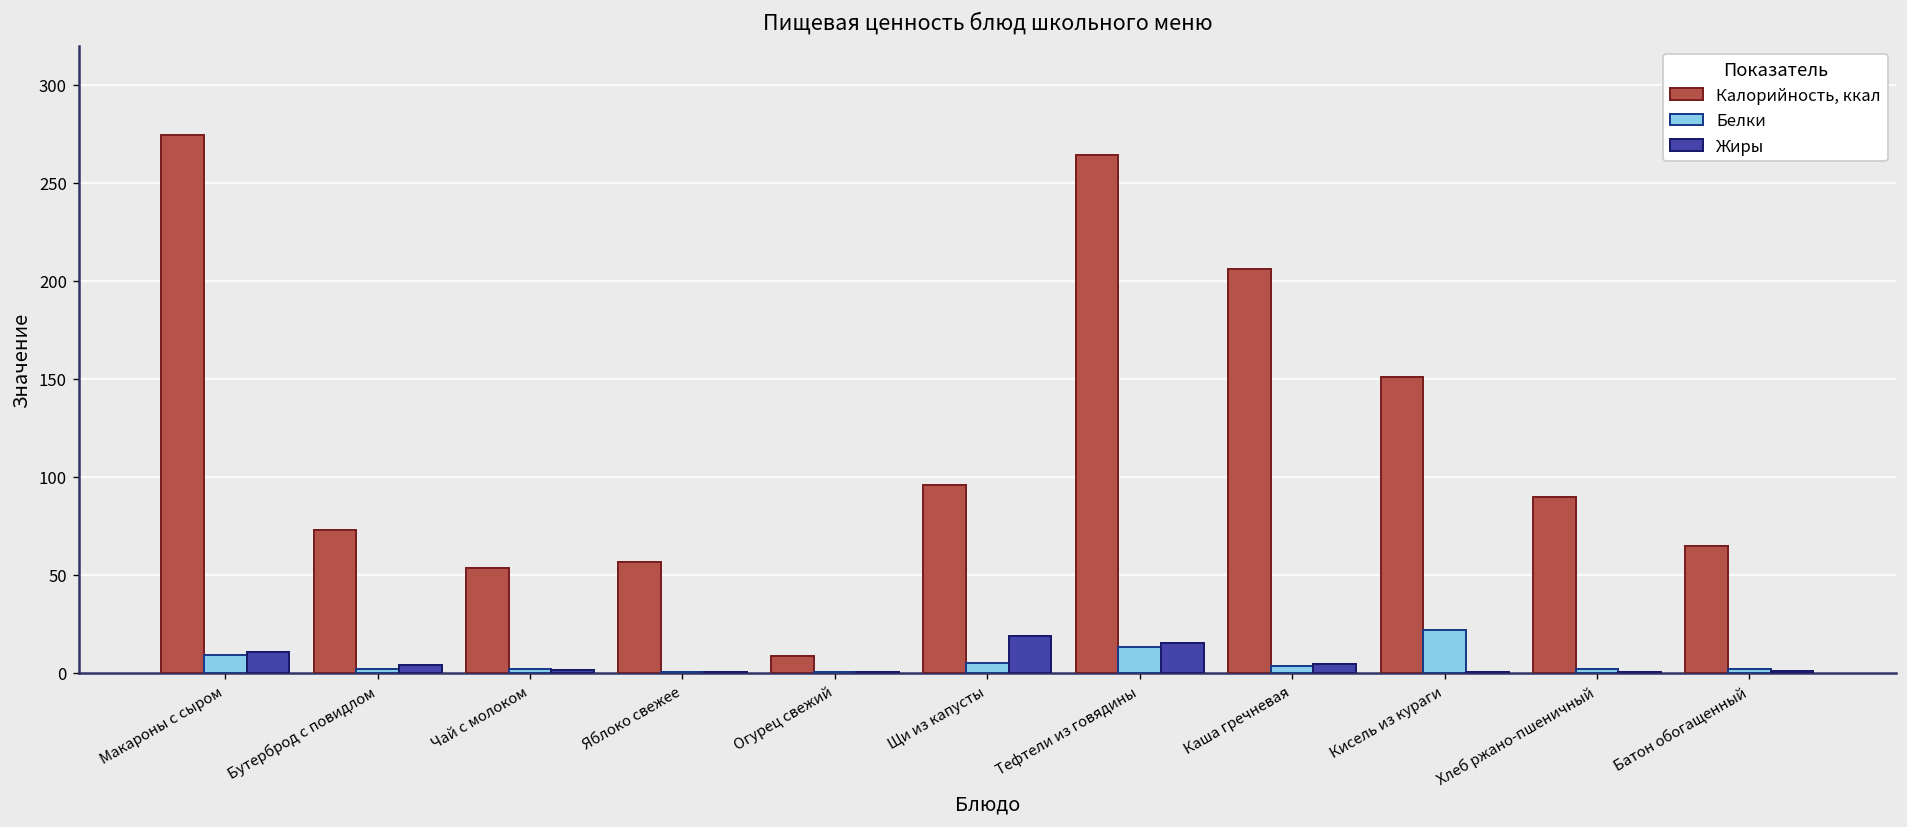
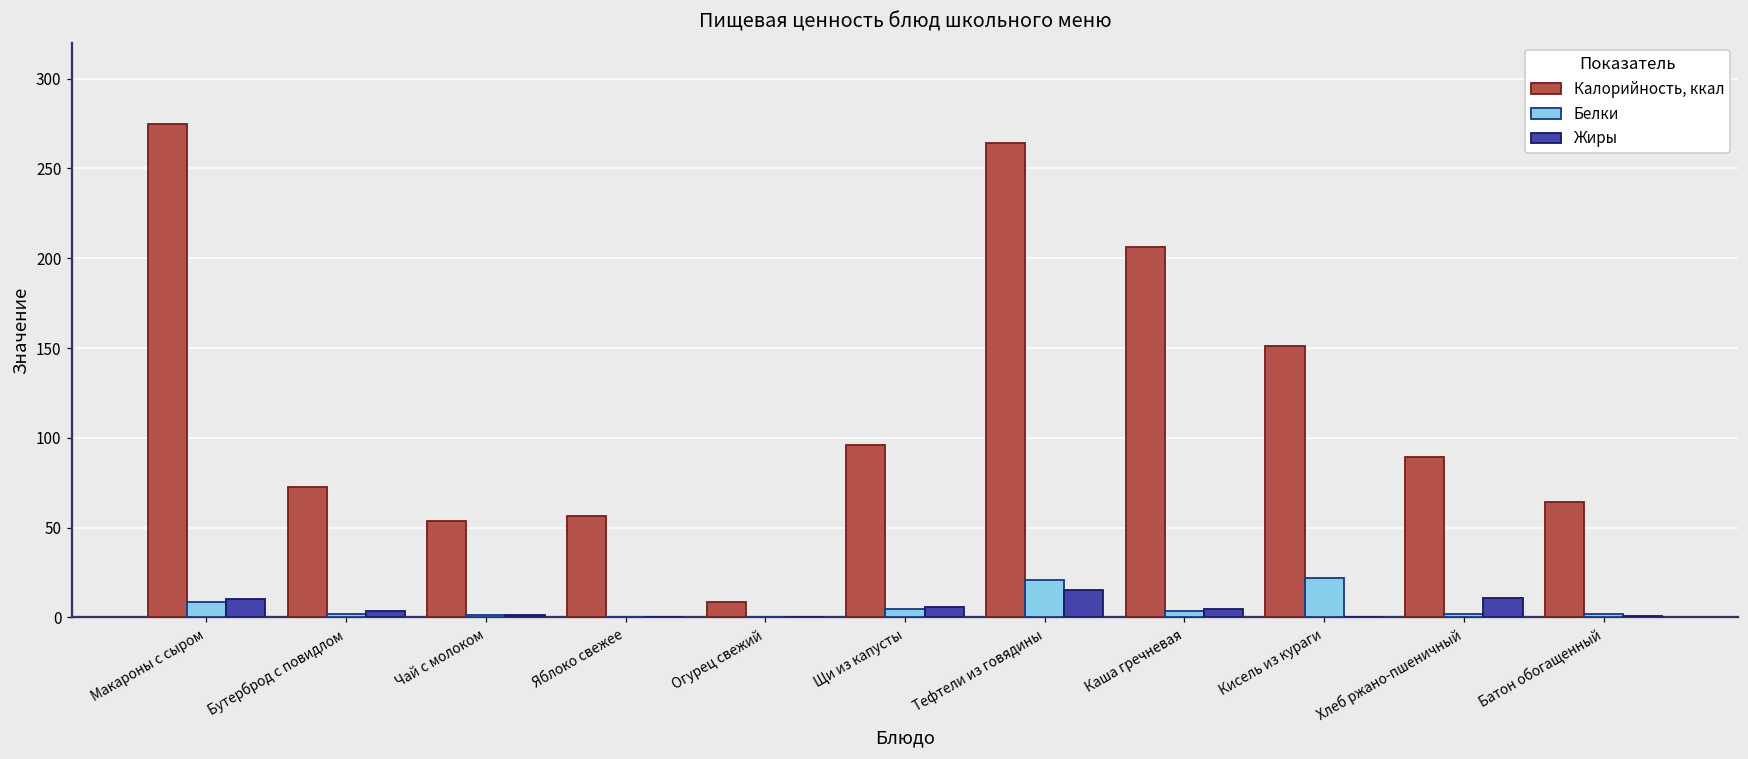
Жиры, Щи из капусты: 19 -> 6
Белки, Тефтели из говядины: 13 -> 21
Жиры, Хлеб ржано-пшеничный: 1 -> 11
